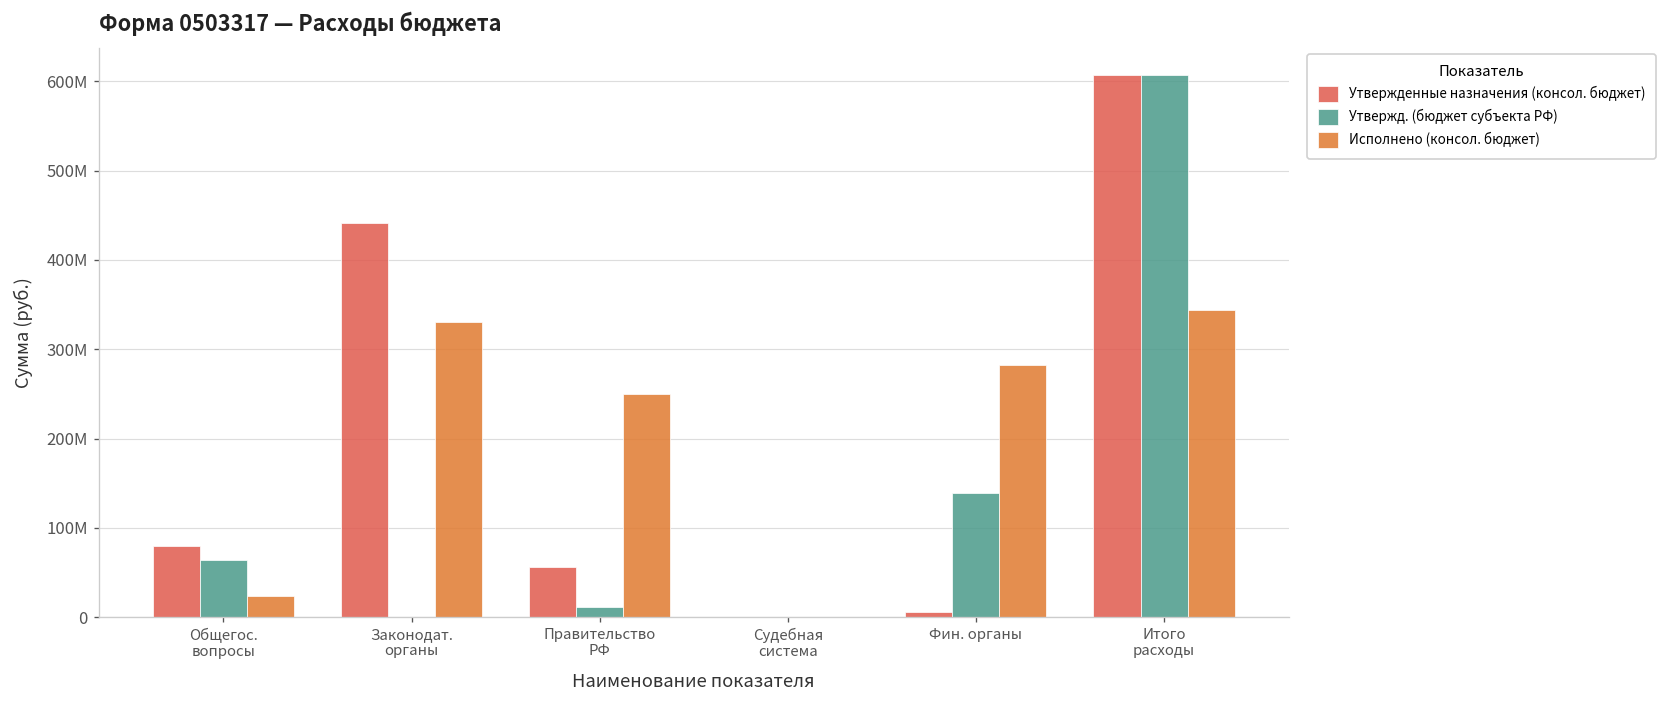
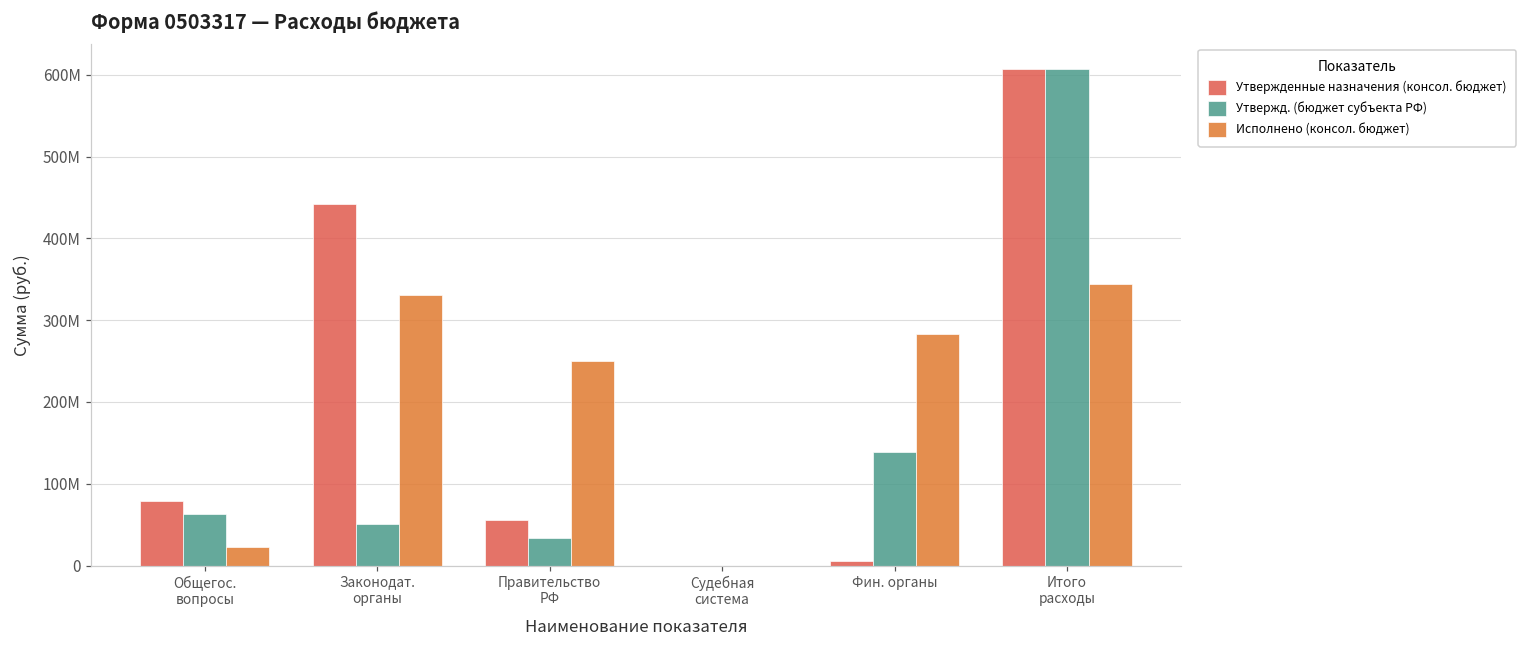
Утвержд. (бюджет субъекта РФ), Законодат. органы: 0 -> 50000000
Утвержд. (бюджет субъекта РФ), Правительство РФ: 10000000 -> 30000000
